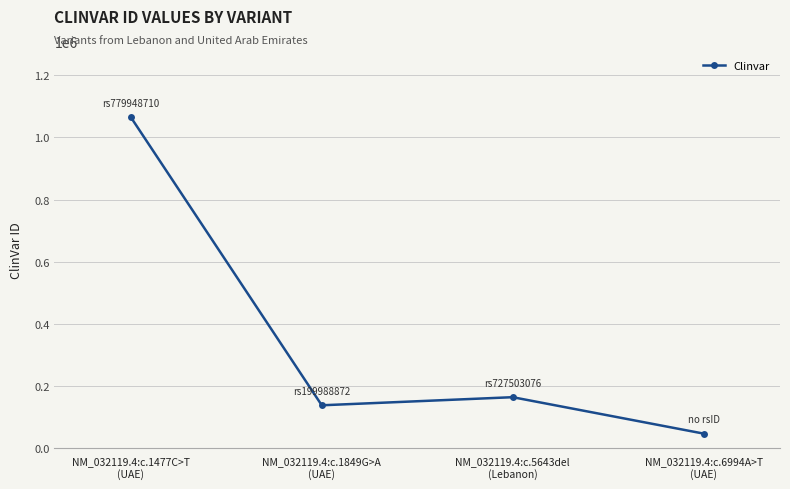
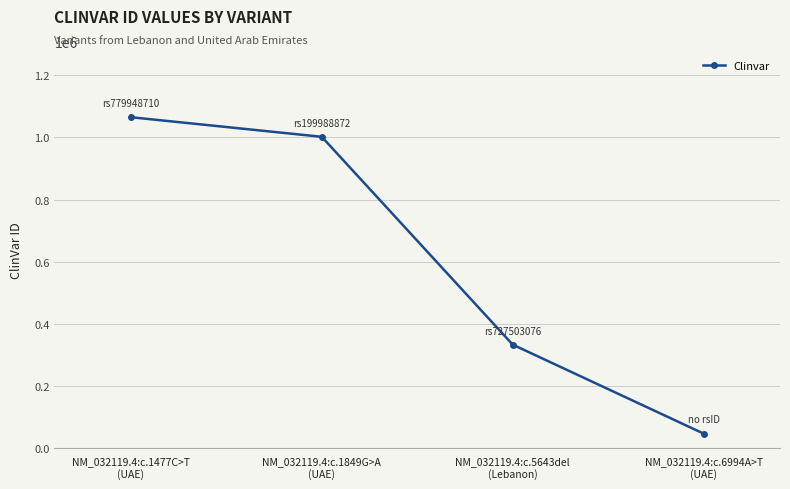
NM_032119.4:c.1849G>A (UAE): 140000 -> 1000000
NM_032119.4:c.5643del (Lebanon): 160000 -> 330000
